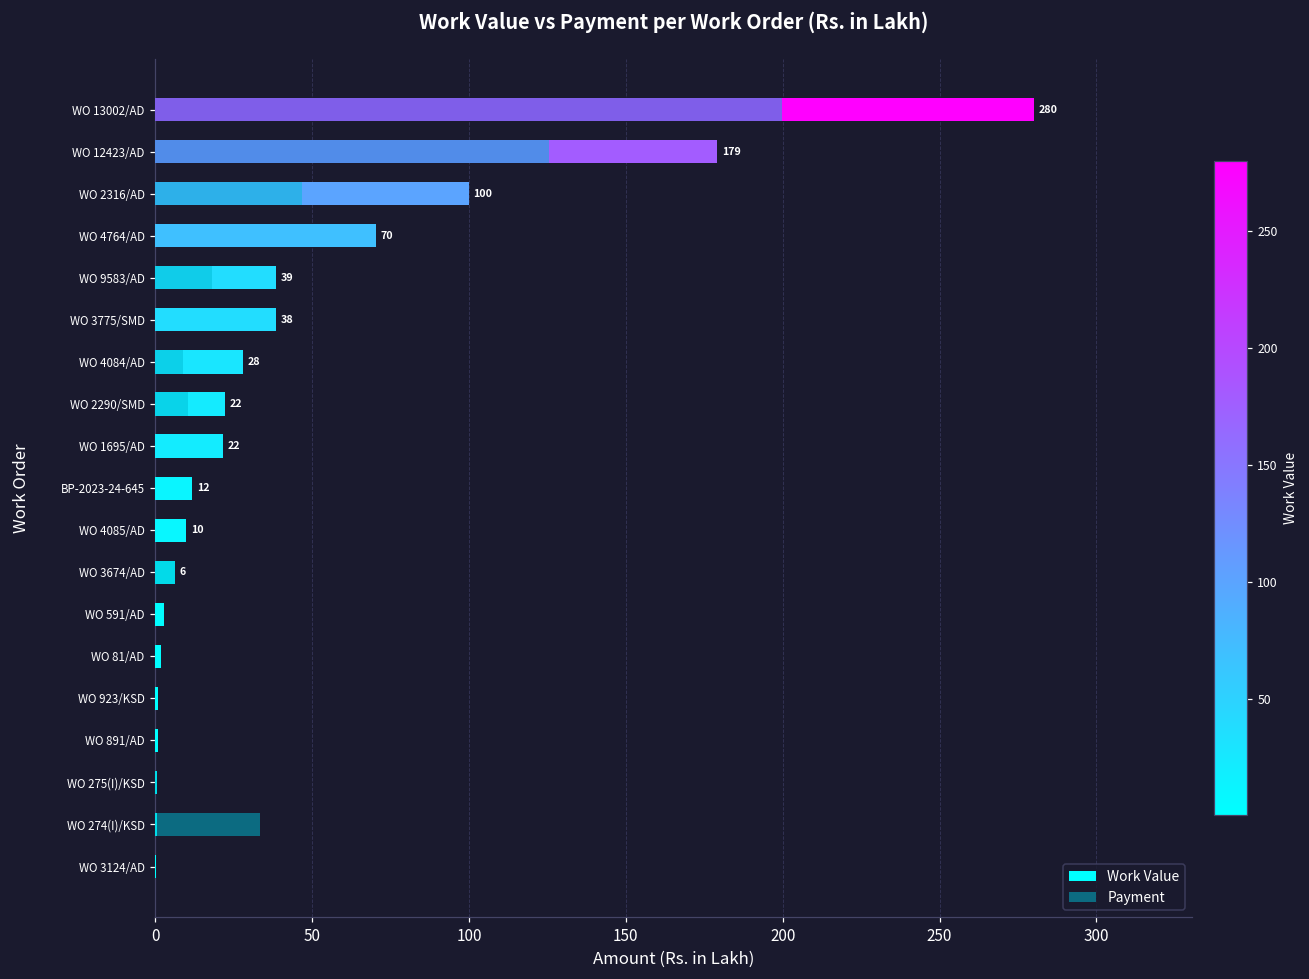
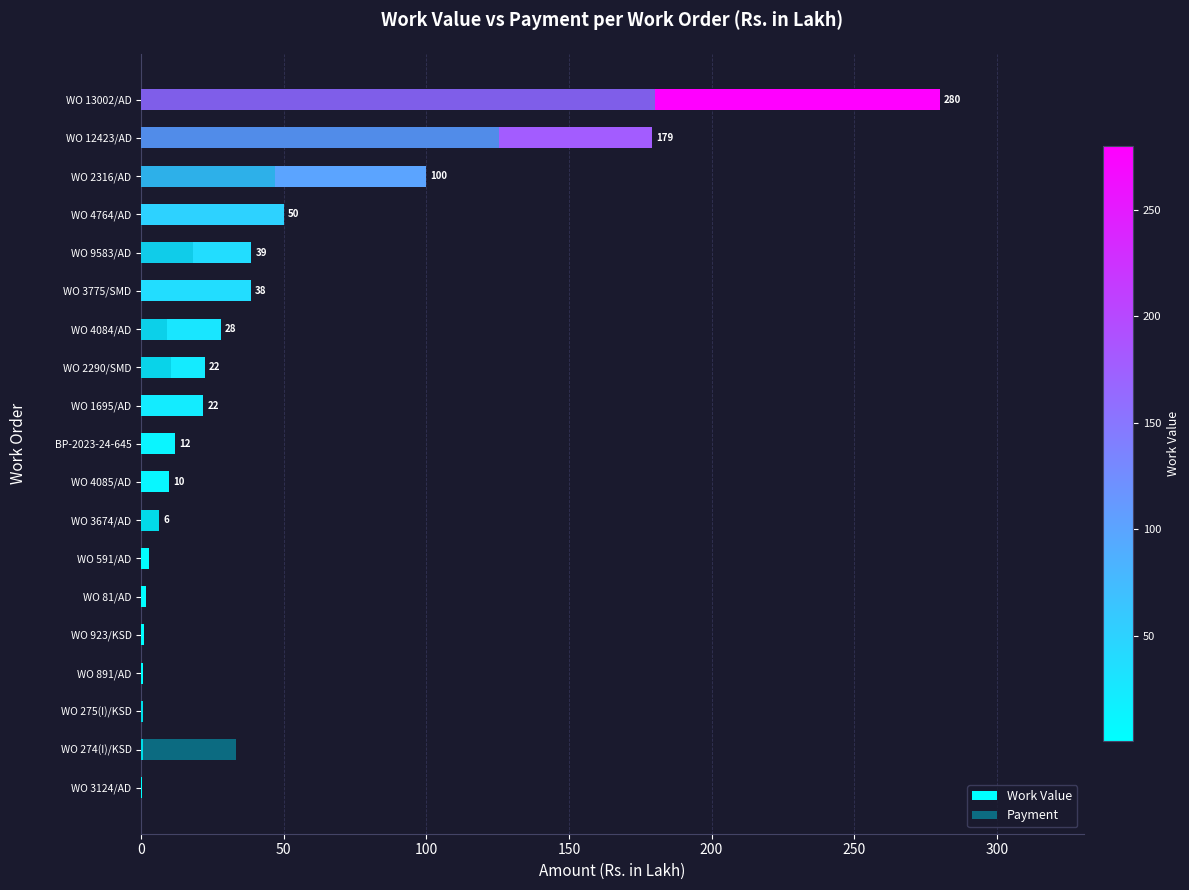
Payment, WO 13002/AD: 200 -> 180
Work Value, WO 4764/AD: 70 -> 50
